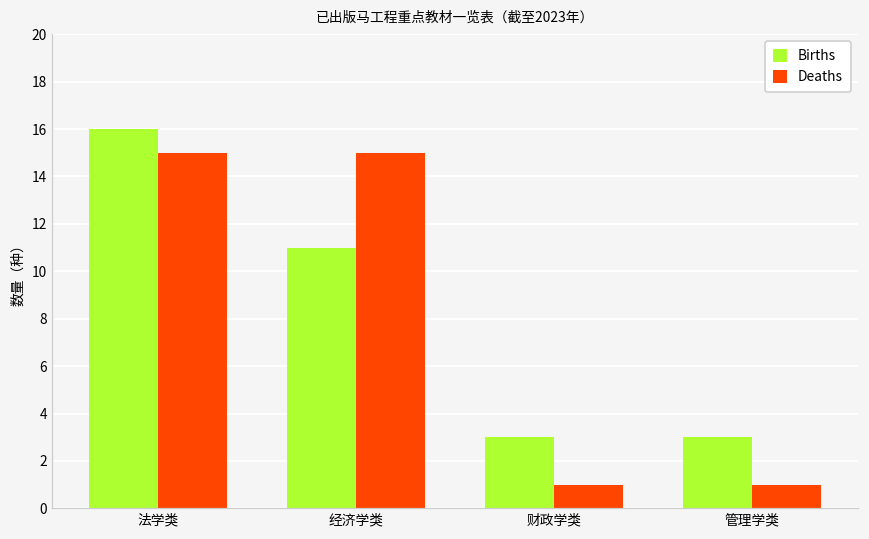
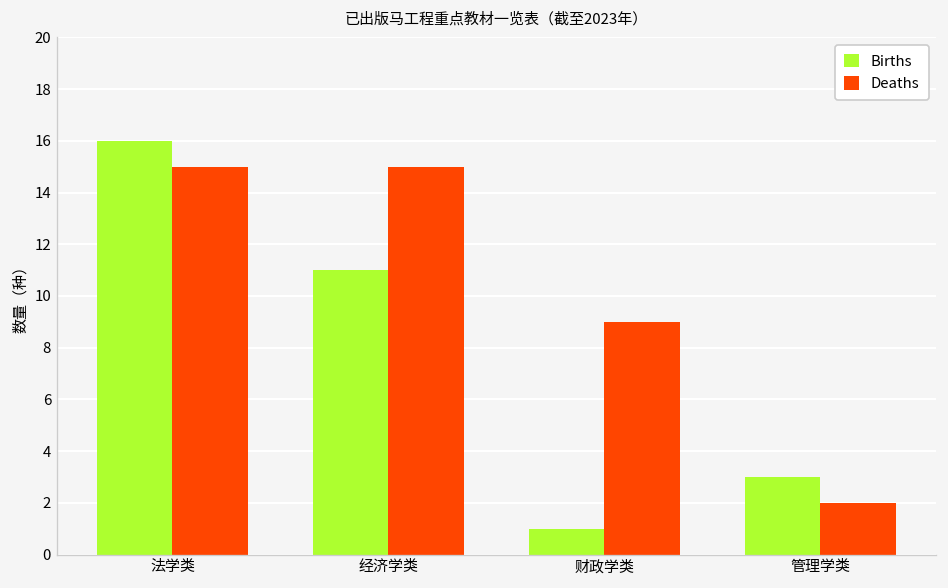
Births, 财政学类: 3 -> 1
Deaths, 财政学类: 1 -> 9
Deaths, 管理学类: 1 -> 2
